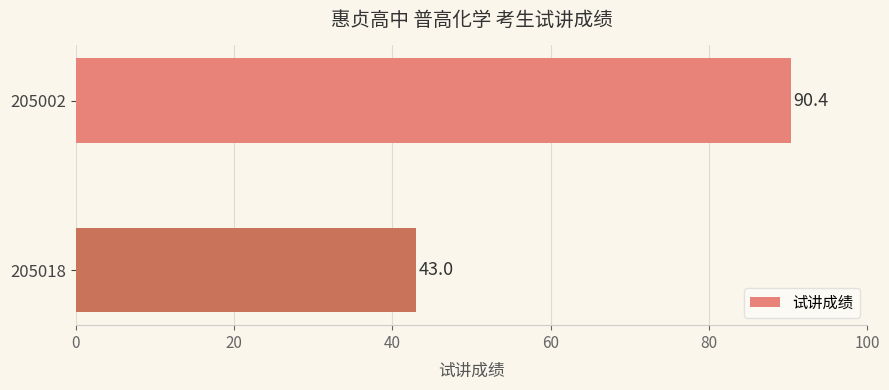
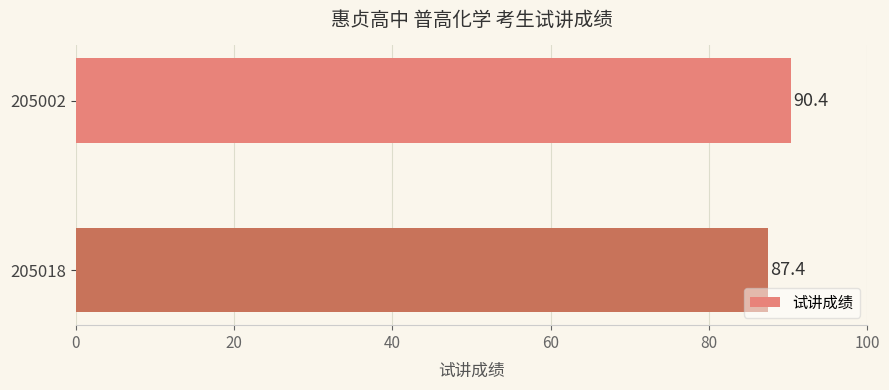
205018: 43.0 -> 87.4
